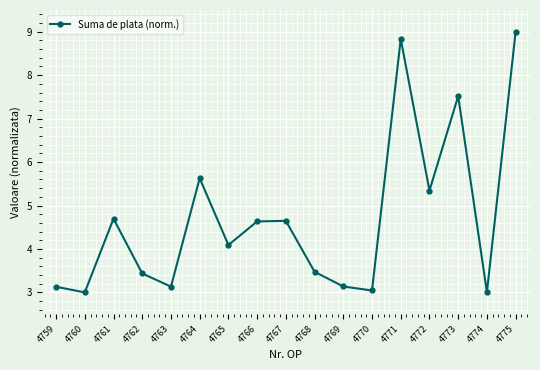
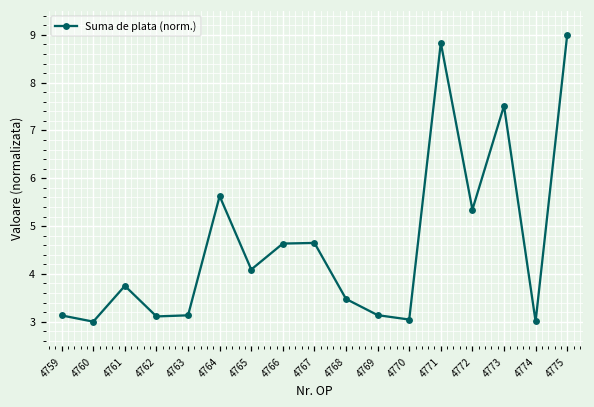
4761: 4.7 -> 3.7
4762: 3.4 -> 3.1
